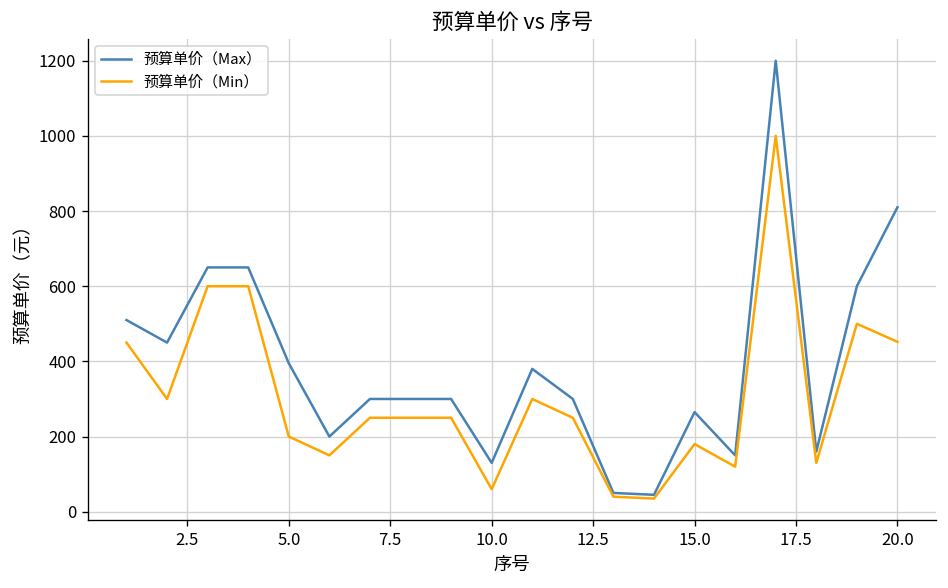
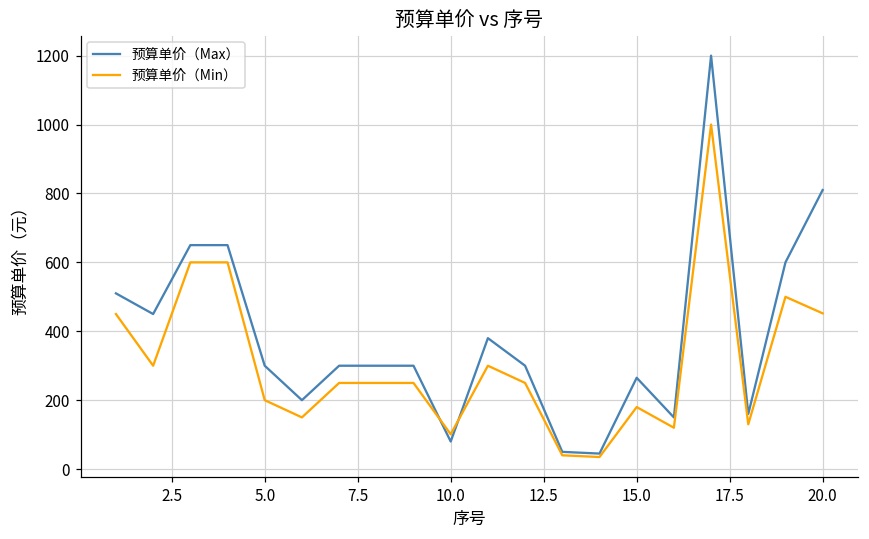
预算单价（Max）, 5.0: 400 -> 300
预算单价（Max）, 10.0: 130 -> 80
预算单价（Min）, 10.0: 60 -> 100
